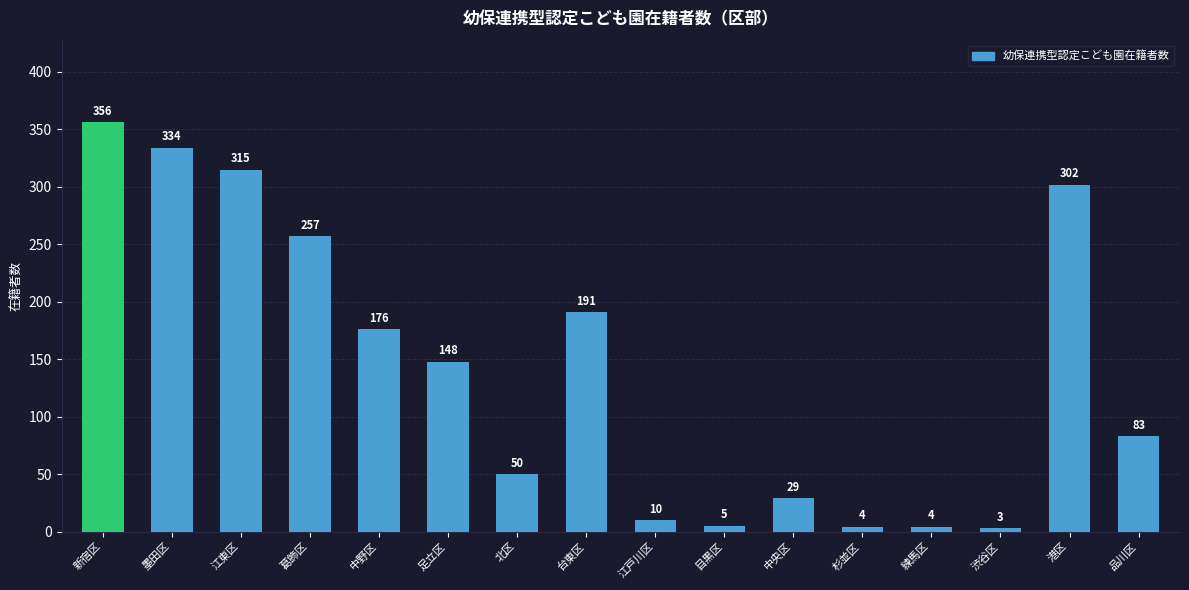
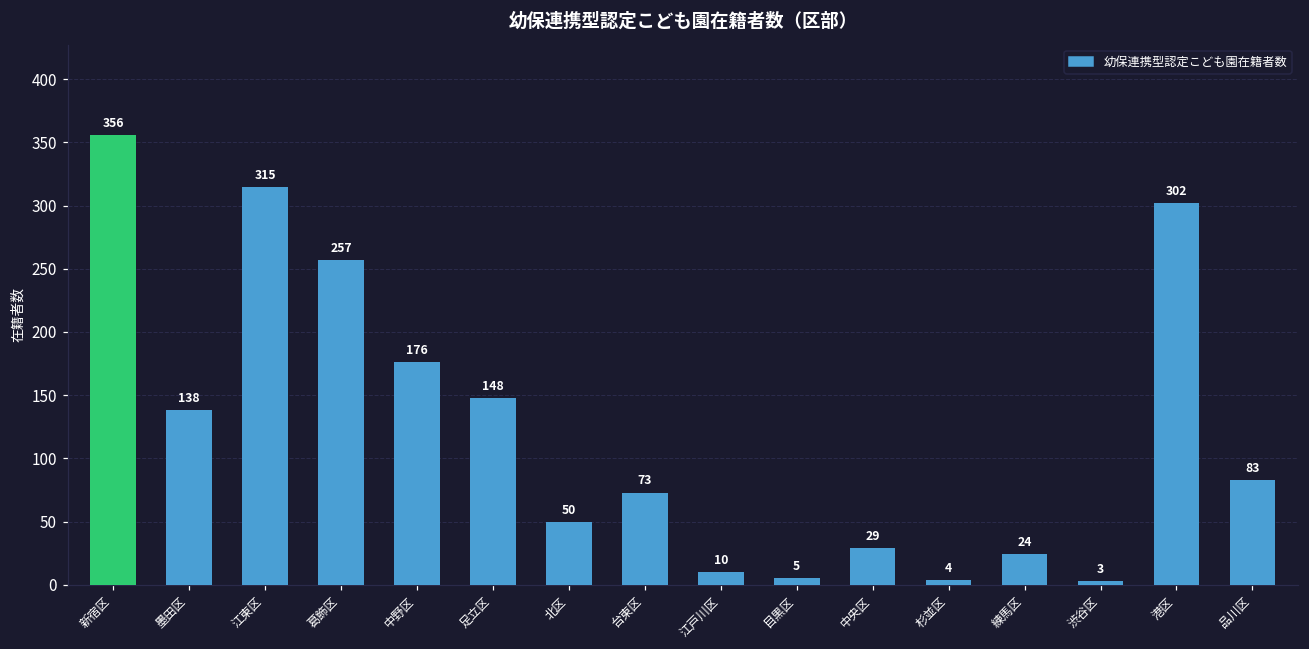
墨田区: 334 -> 138
台東区: 191 -> 73
練馬区: 4 -> 24
